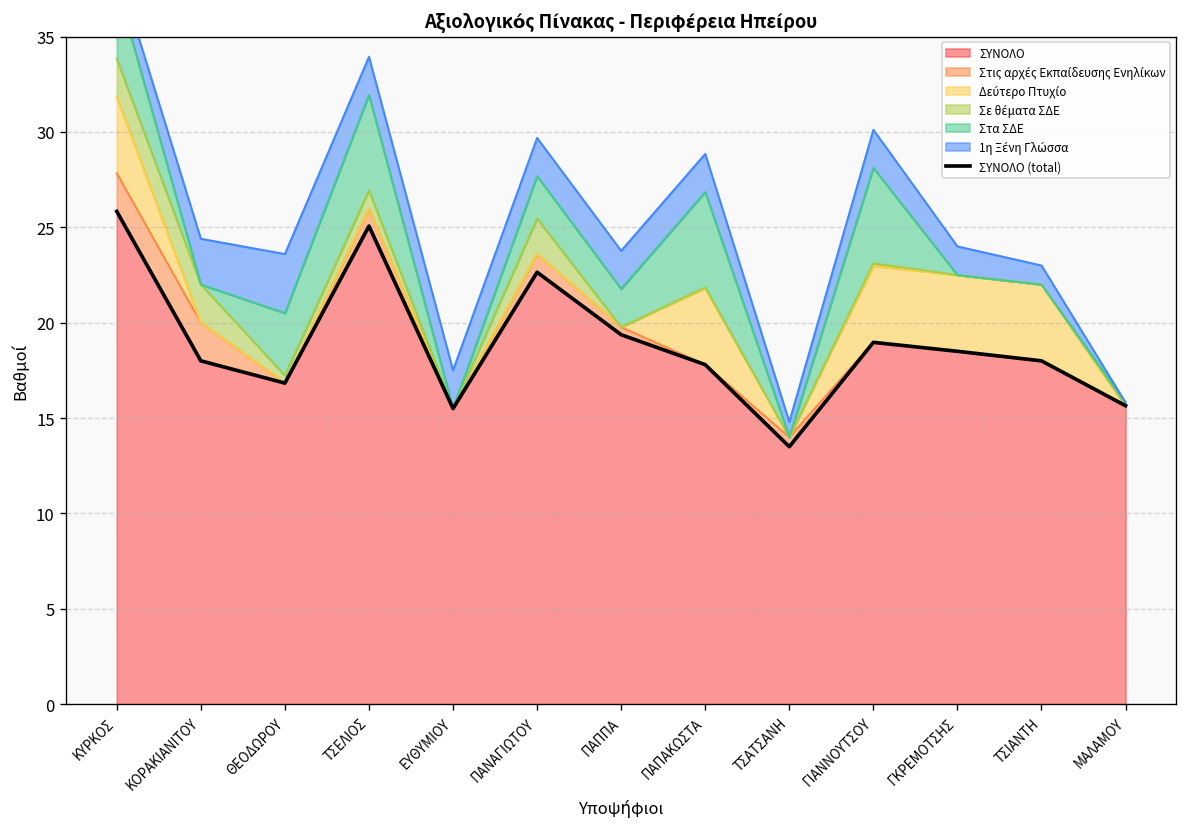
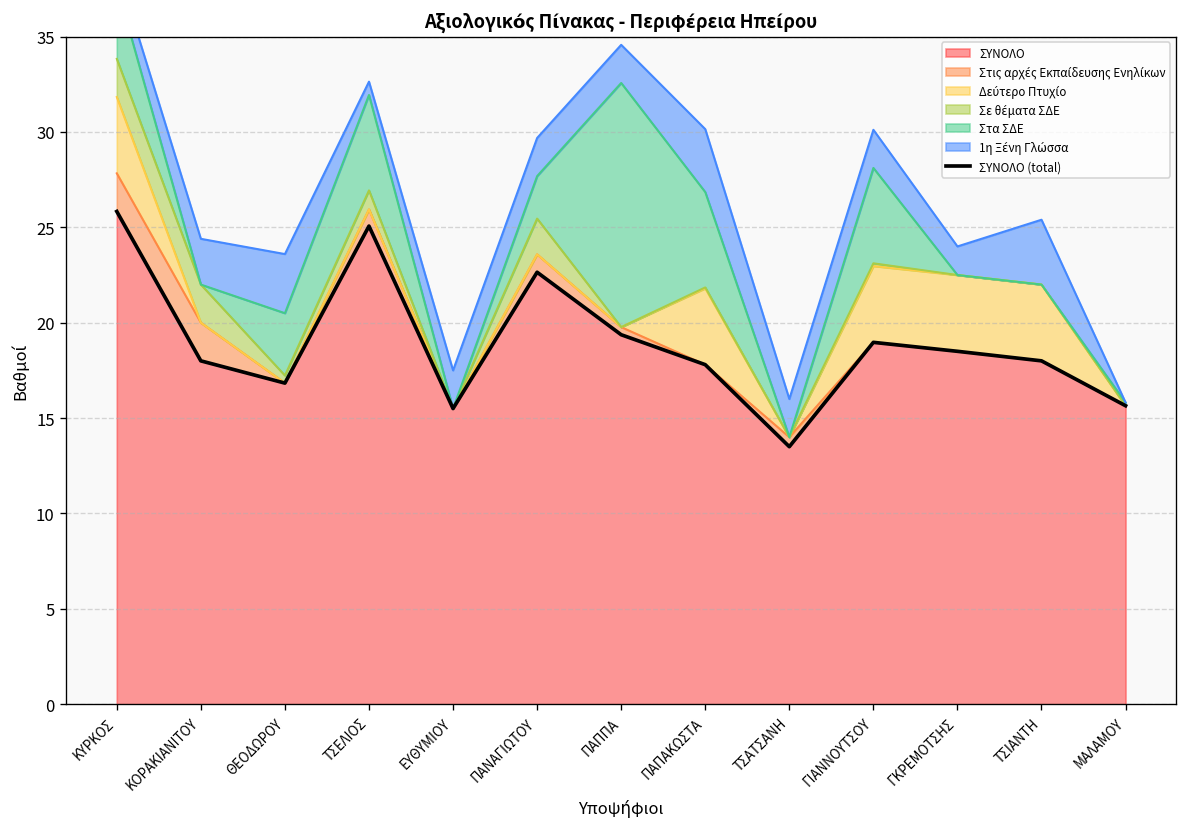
1η Ξένη Γλώσσα, ΤΣΕΛΙΟΣ: 2.0 -> 0.7
Στα ΣΔΕ, ΠΑΠΠΑ: 2.0 -> 12.8
1η Ξένη Γλώσσα, ΠΑΠΑΚΩΣΤΑ: 2.0 -> 3.3
1η Ξένη Γλώσσα, ΤΣΑΤΣΑΝΗ: 0.8 -> 2.0
1η Ξένη Γλώσσα, ΤΣΙΑΝΤΗ: 1.0 -> 3.4
